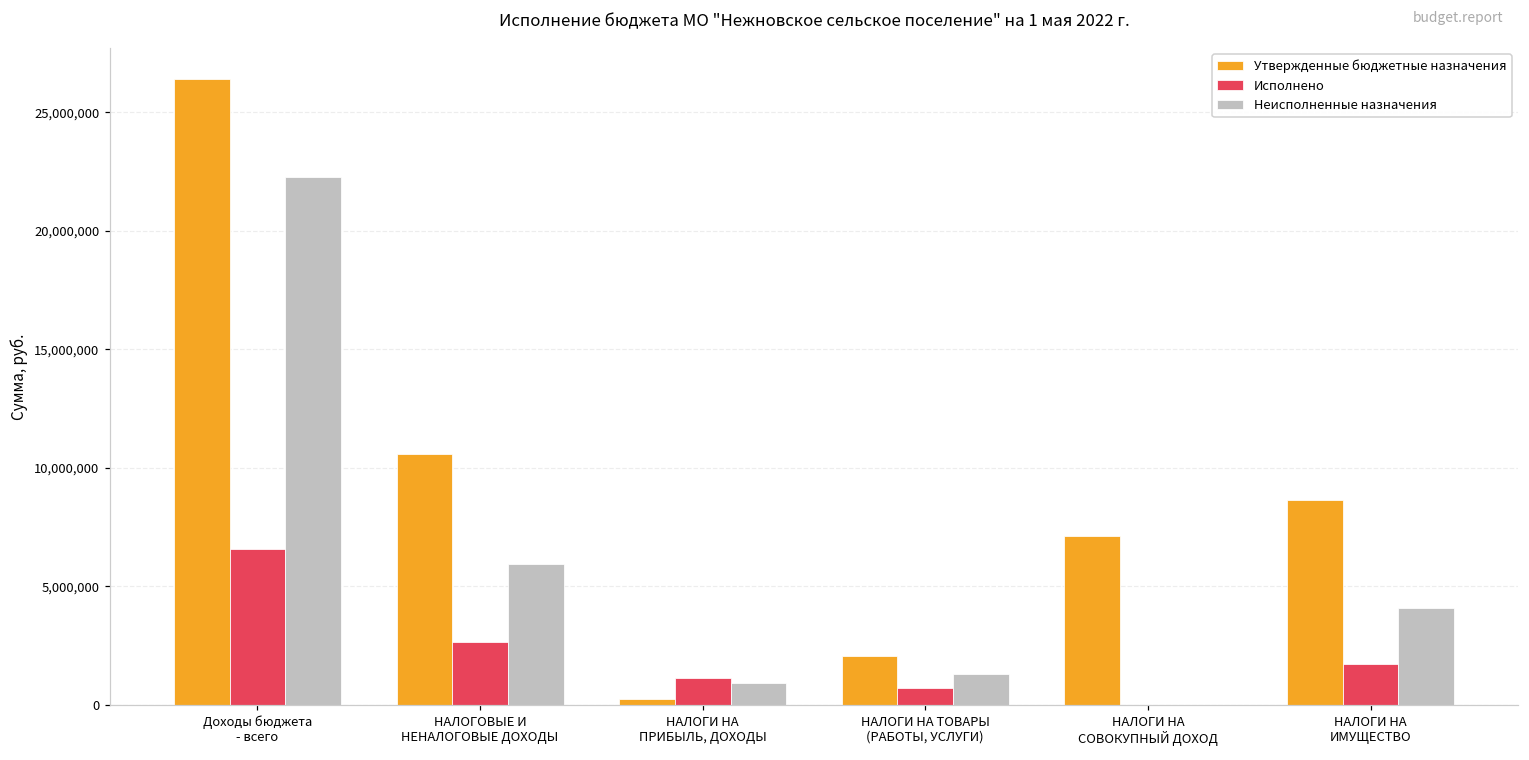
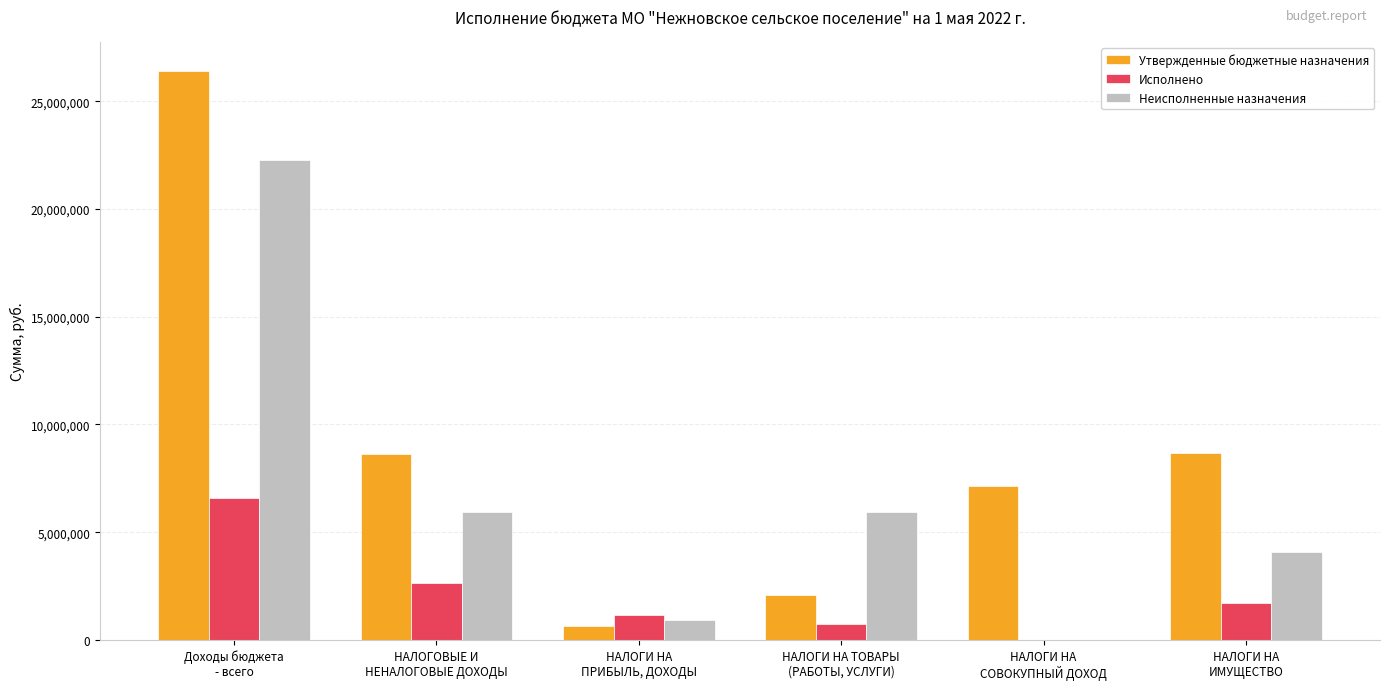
Утвержденные бюджетные назначения, НАЛОГОВЫЕ И НЕНАЛОГОВЫЕ ДОХОДЫ: 10,600,000 -> 8,600,000
Утвержденные бюджетные назначения, НАЛОГИ НА ПРИБЫЛЬ, ДОХОДЫ: 200,000 -> 600,000
Неисполненные назначения, НАЛОГИ НА ТОВАРЫ (РАБОТЫ, УСЛУГИ): 1,300,000 -> 5,900,000
